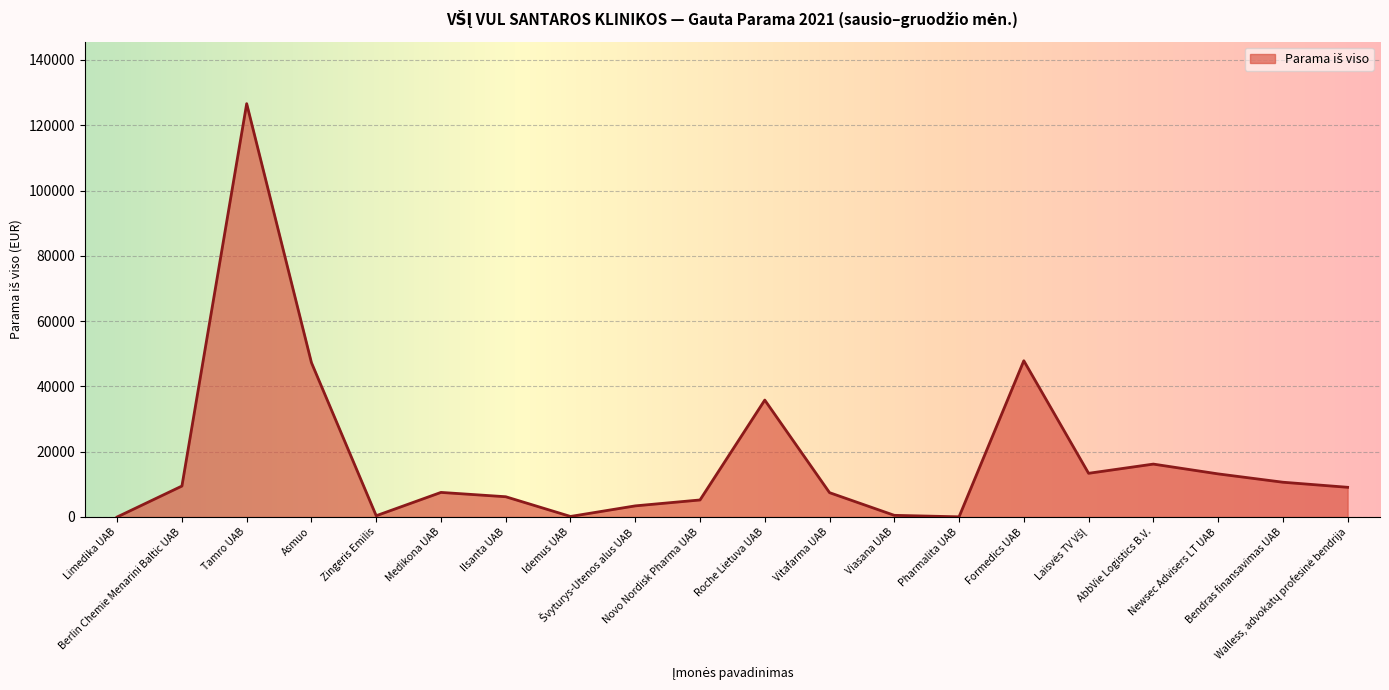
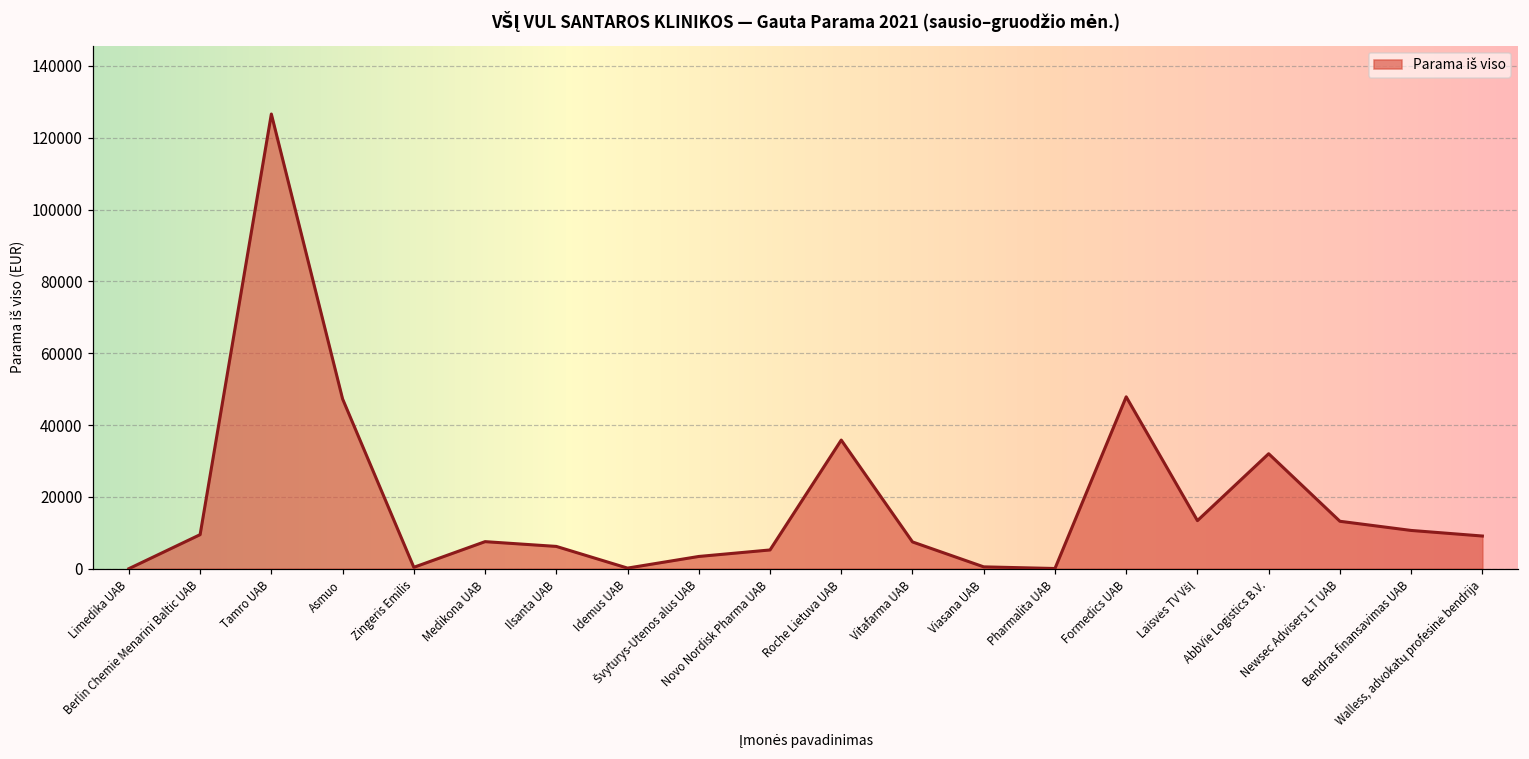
AbbVie Logistics B.V.: 16000 -> 32000
